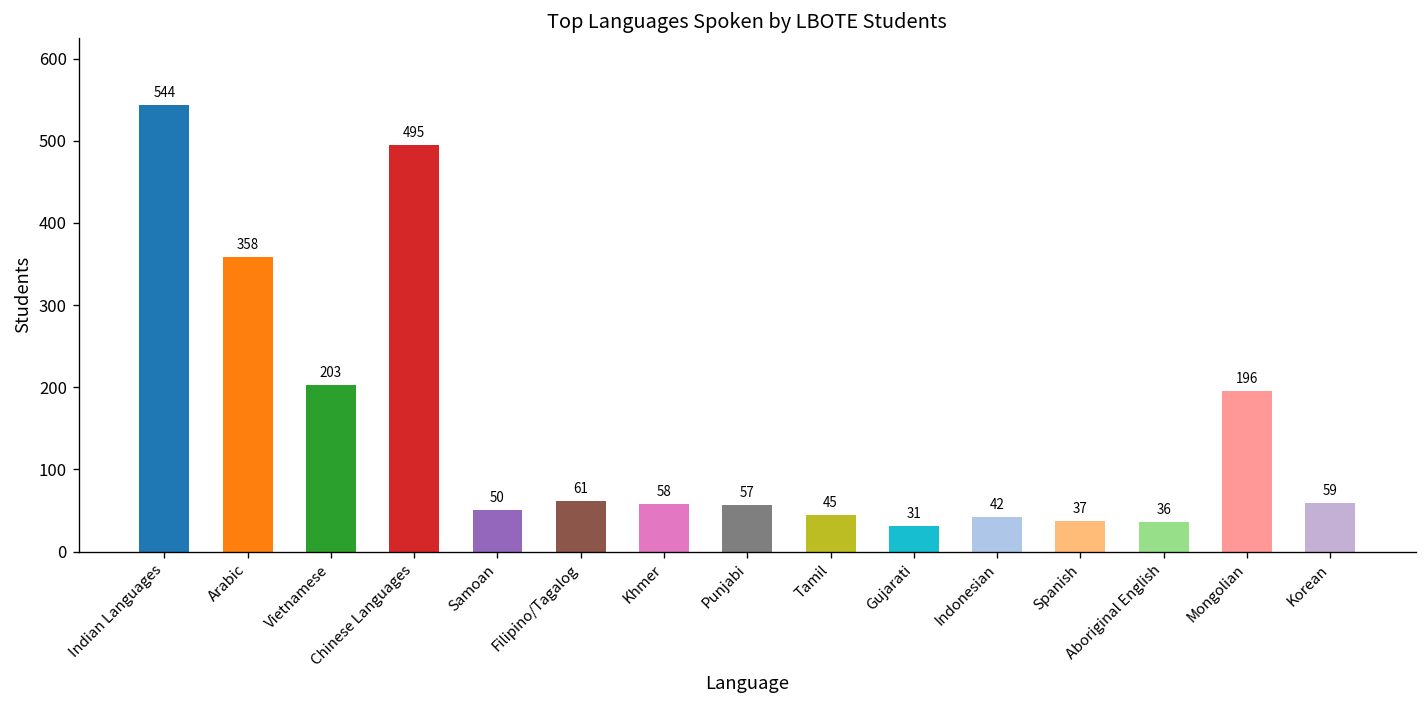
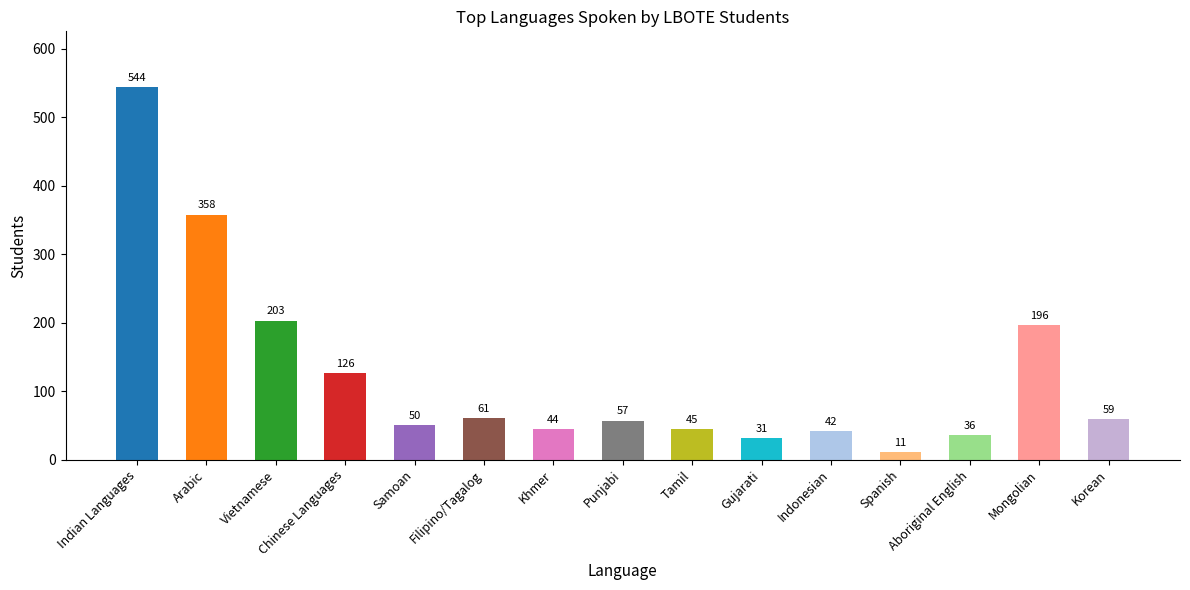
Chinese Languages: 495 -> 126
Khmer: 58 -> 44
Spanish: 37 -> 11
